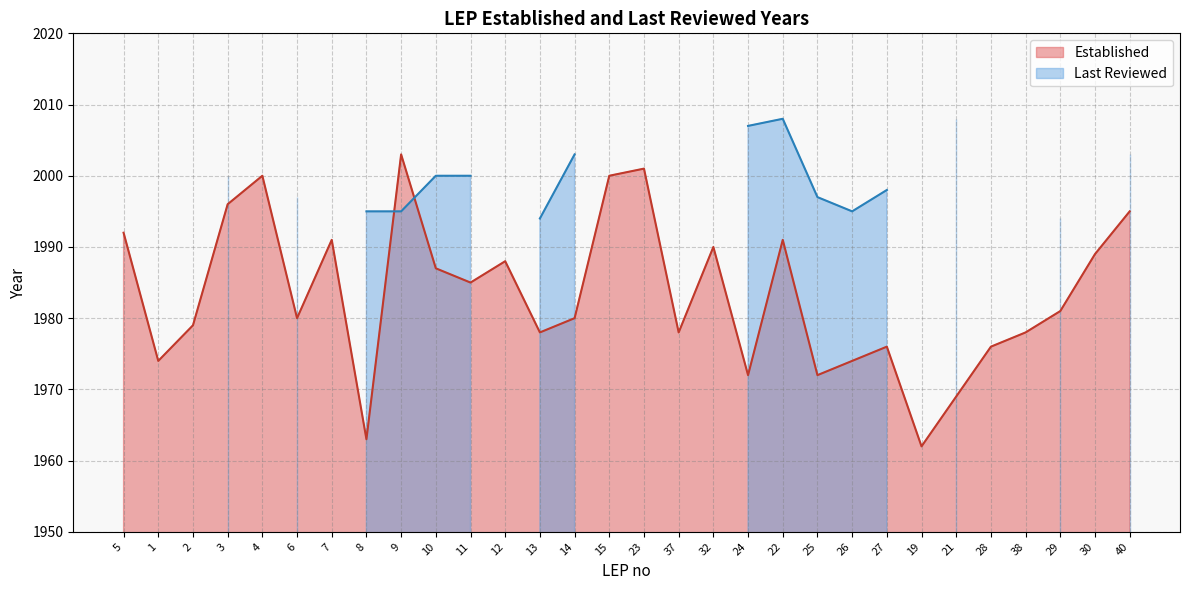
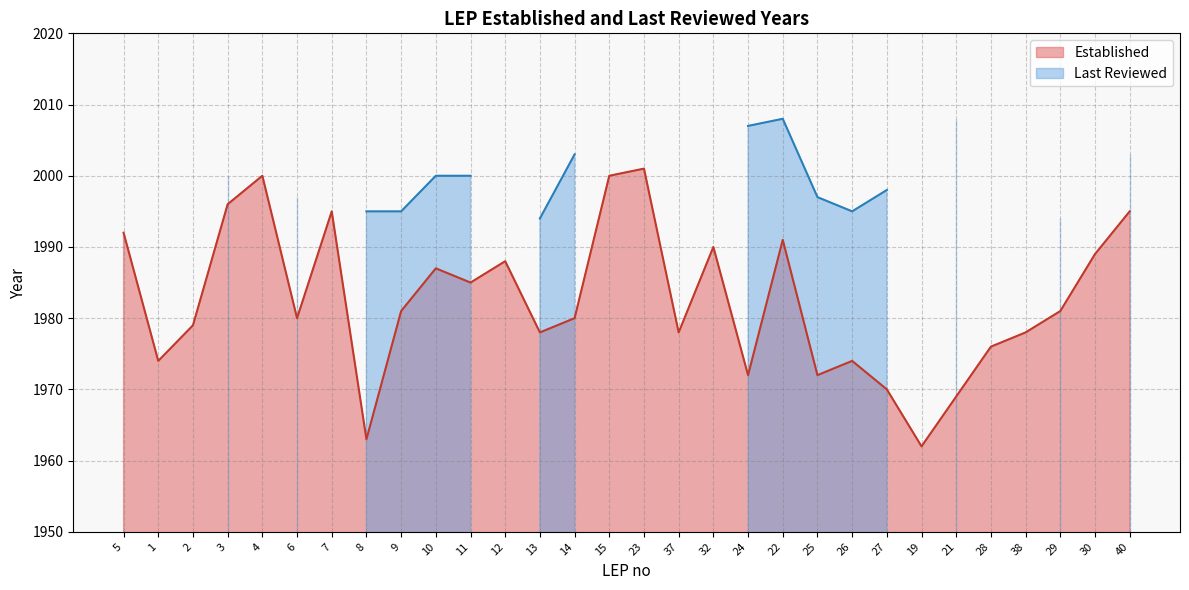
Established, 7: 1991 -> 1995
Established, 9: 2003 -> 1981
Established, 27: 1976 -> 1970
